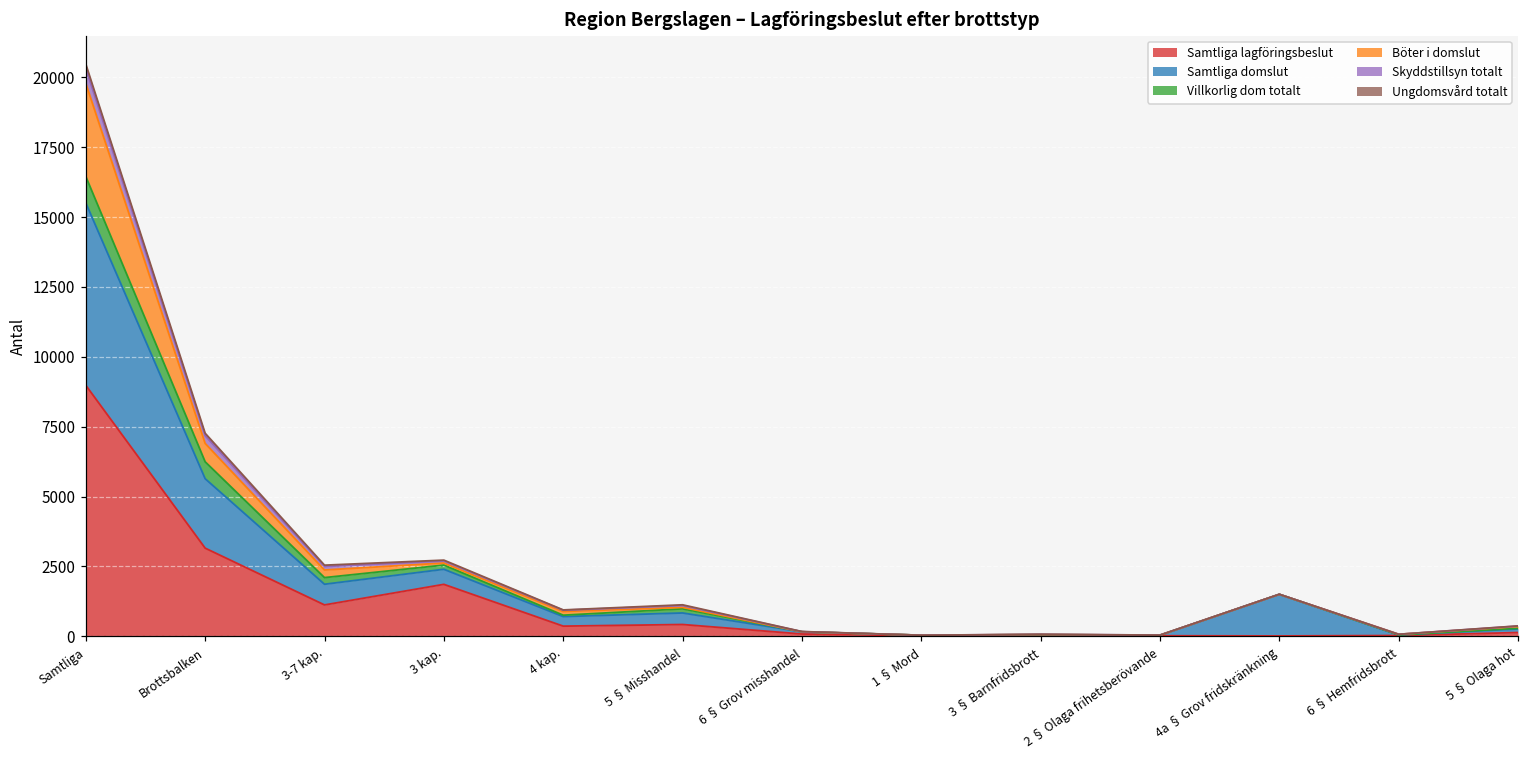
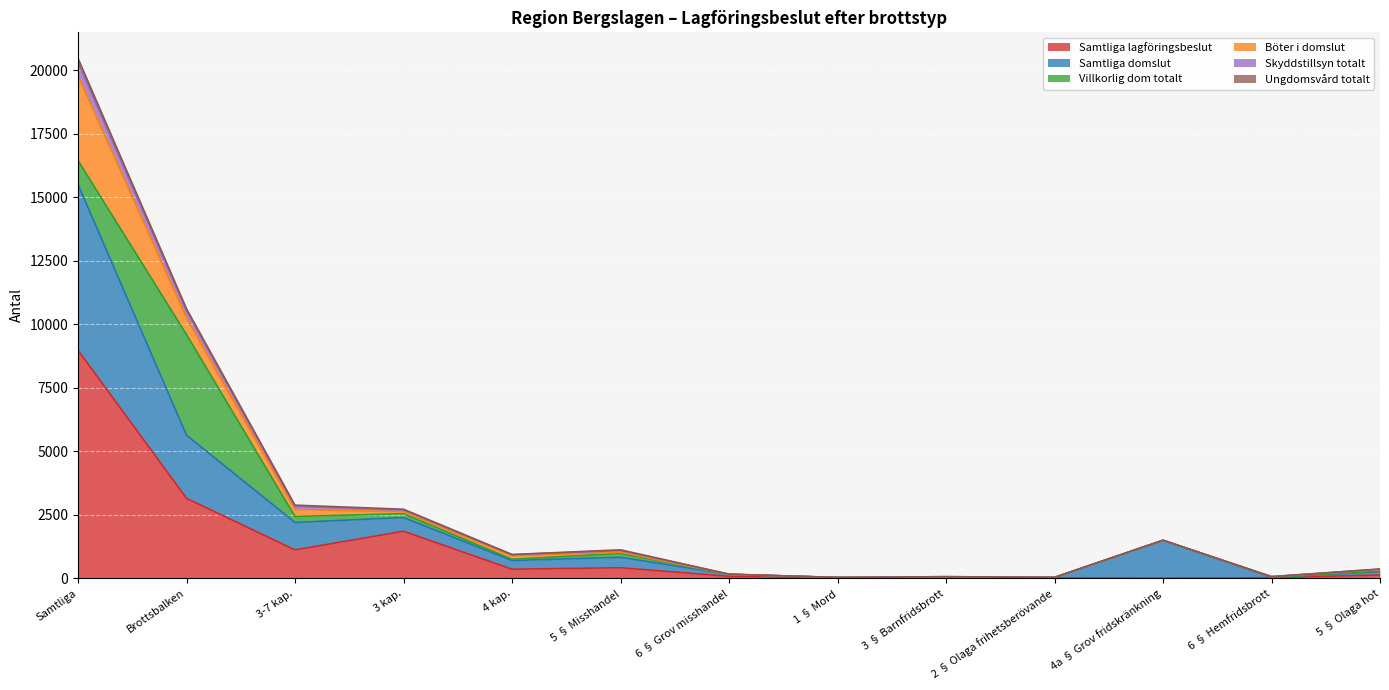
Villkorlig dom totalt, Brottsbalken: 600 -> 4000
Samtliga domslut, 3-7 kap.: 700 -> 1100
